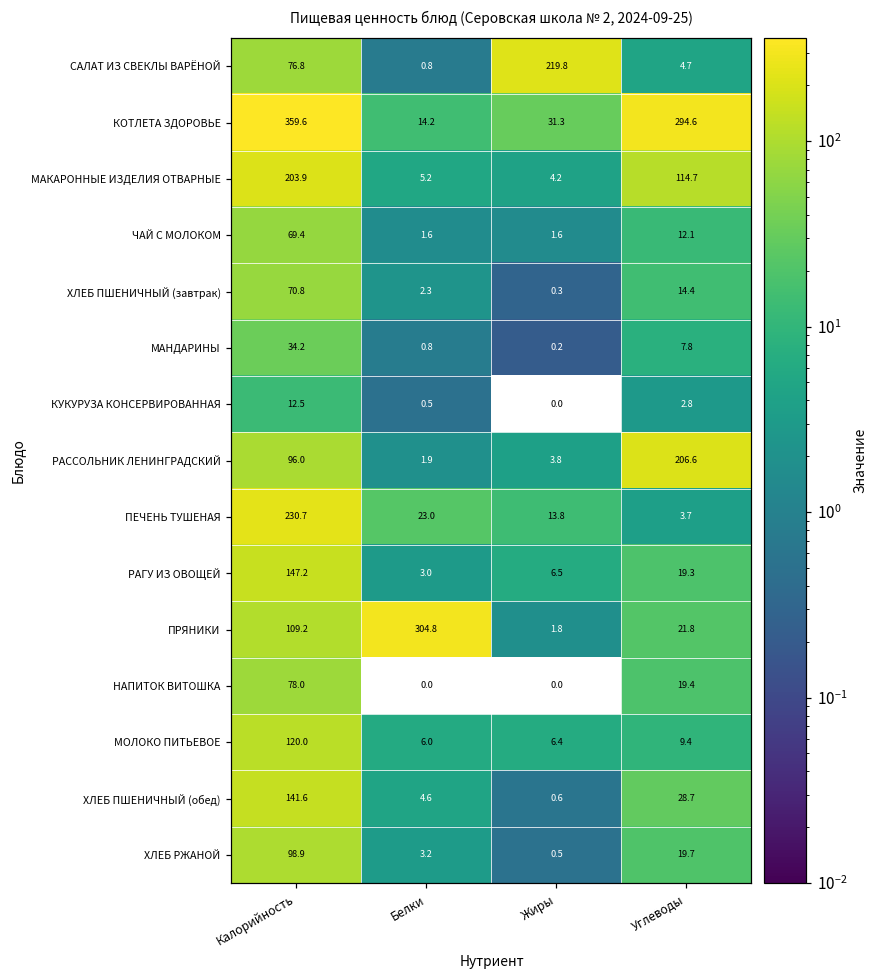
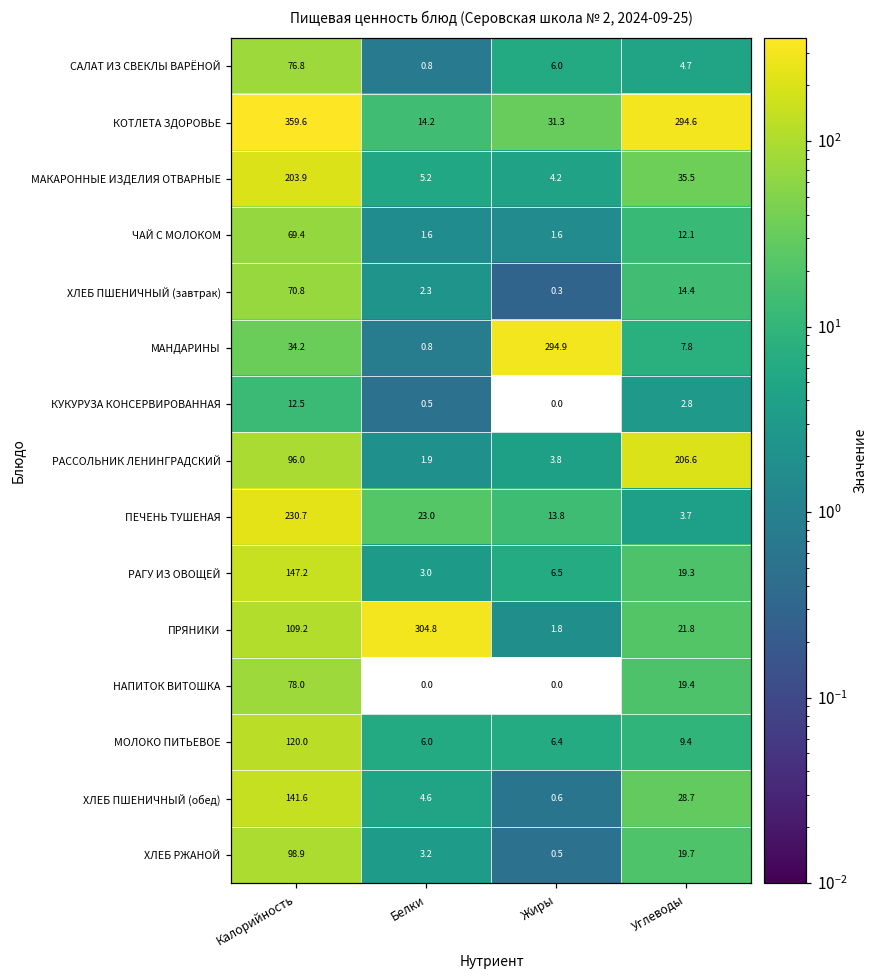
САЛАТ ИЗ СВЕКЛЫ ВАРЁНОЙ, Жиры: 219.8 -> 6.0
МАКАРОННЫЕ ИЗДЕЛИЯ ОТВАРНЫЕ, Углеводы: 114.7 -> 35.5
МАНДАРИНЫ, Жиры: 0.2 -> 294.9
